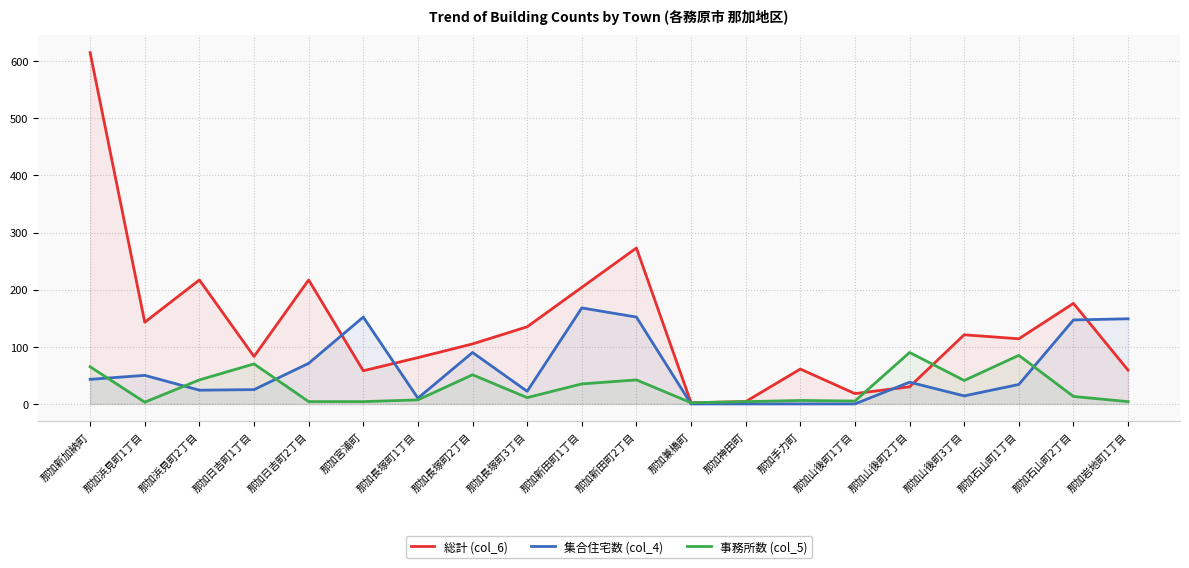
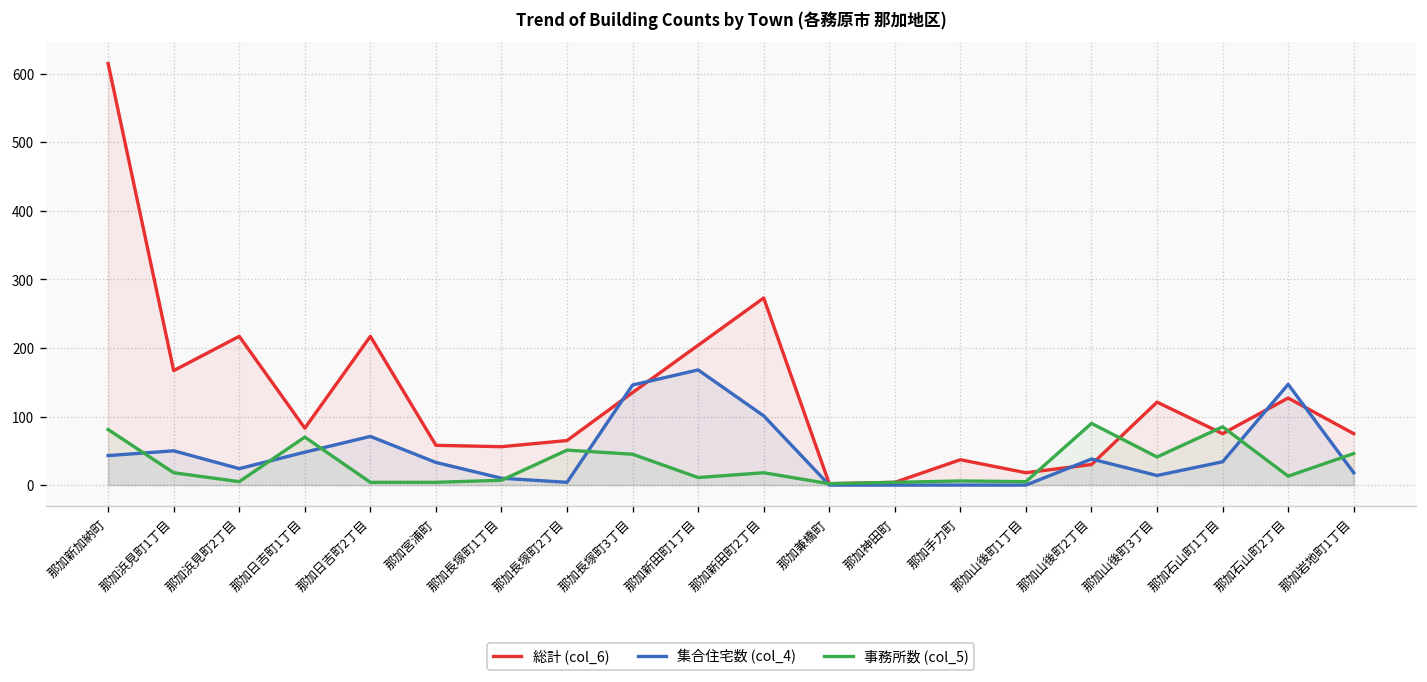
事務所数 (col_5), 那加新加納町: 70 -> 80
総計 (col_6), 那加浜見町1丁目: 140 -> 170
事務所数 (col_5), 那加浜見町1丁目: 0 -> 20
事務所数 (col_5), 那加浜見町2丁目: 40 -> 10
集合住宅数 (col_4), 那加日吉町1丁目: 30 -> 50
集合住宅数 (col_4), 那加宮浦町: 150 -> 30
総計 (col_6), 那加長塚町1丁目: 80 -> 60
総計 (col_6), 那加長塚町2丁目: 110 -> 70
集合住宅数 (col_4), 那加長塚町2丁目: 90 -> 0
集合住宅数 (col_4), 那加長塚町3丁目: 20 -> 150
事務所数 (col_5), 那加長塚町3丁目: 10 -> 50
事務所数 (col_5), 那加新田町1丁目: 40 -> 10
集合住宅数 (col_4), 那加新田町2丁目: 150 -> 100
事務所数 (col_5), 那加新田町2丁目: 40 -> 20
総計 (col_6), 那加手力町: 60 -> 40
総計 (col_6), 那加石山町1丁目: 110 -> 80
総計 (col_6), 那加石山町2丁目: 180 -> 130
総計 (col_6), 那加岩地町1丁目: 60 -> 80
集合住宅数 (col_4), 那加岩地町1丁目: 150 -> 20
事務所数 (col_5), 那加岩地町1丁目: 0 -> 50
